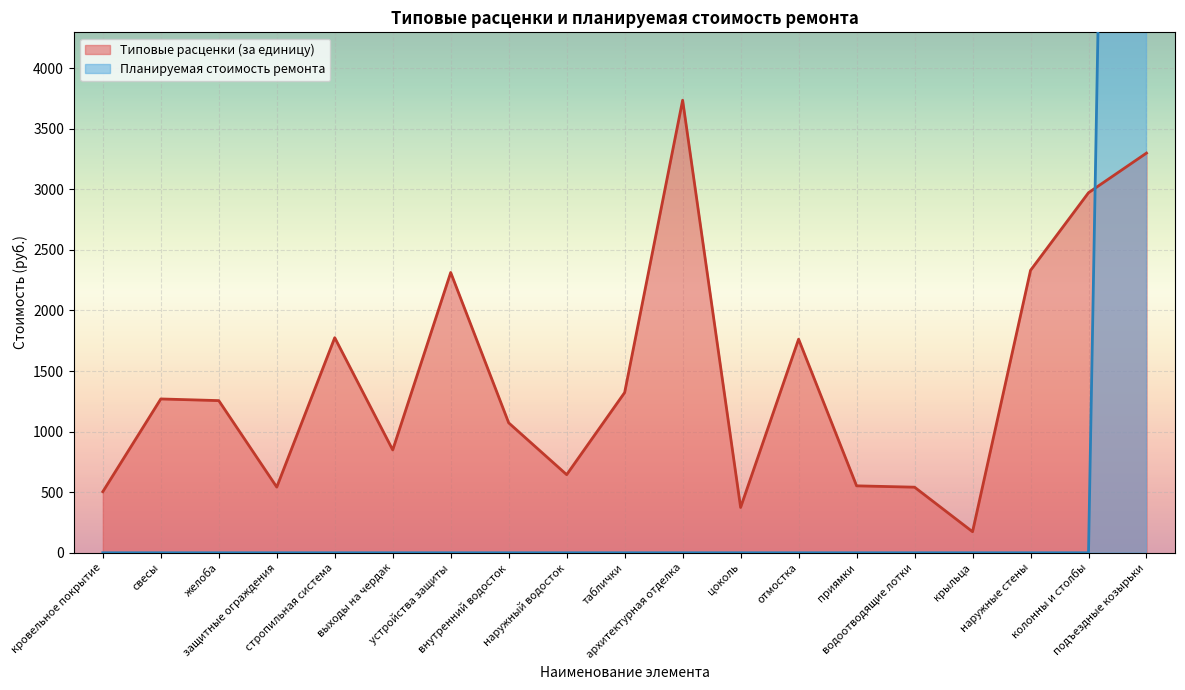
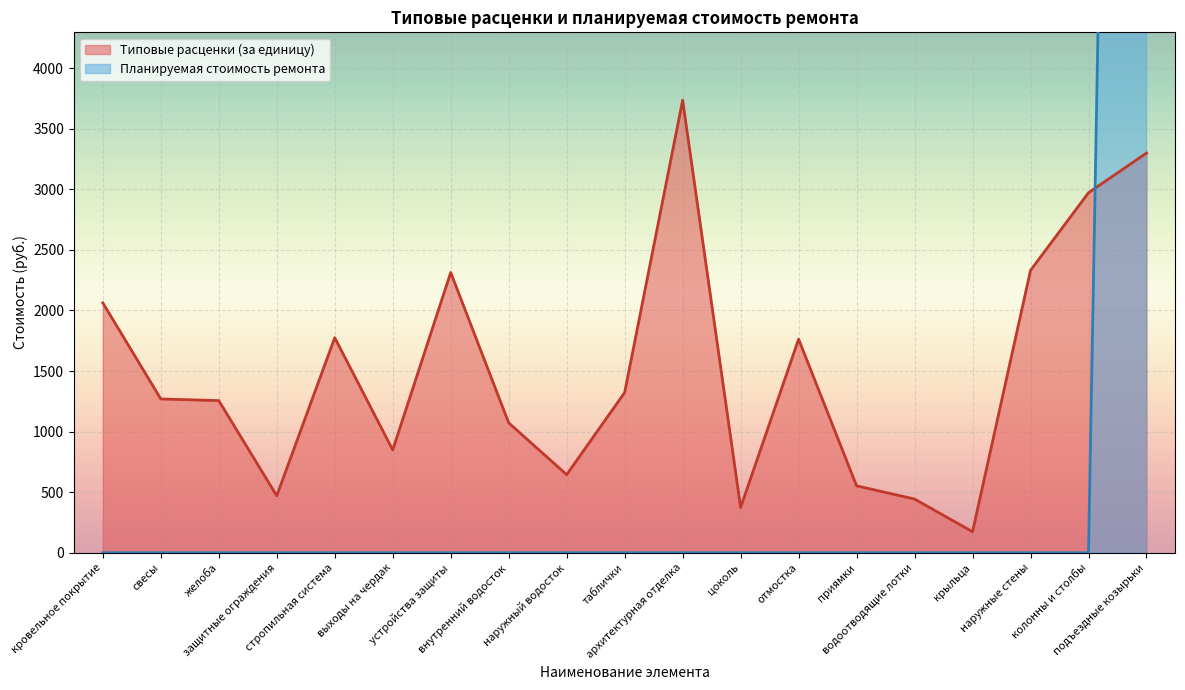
Типовые расценки (за единицу), кровельное покрытие: 500 -> 2060
Типовые расценки (за единицу), защитные ограждения: 540 -> 470
Типовые расценки (за единицу), водоотводящие лотки: 540 -> 440
